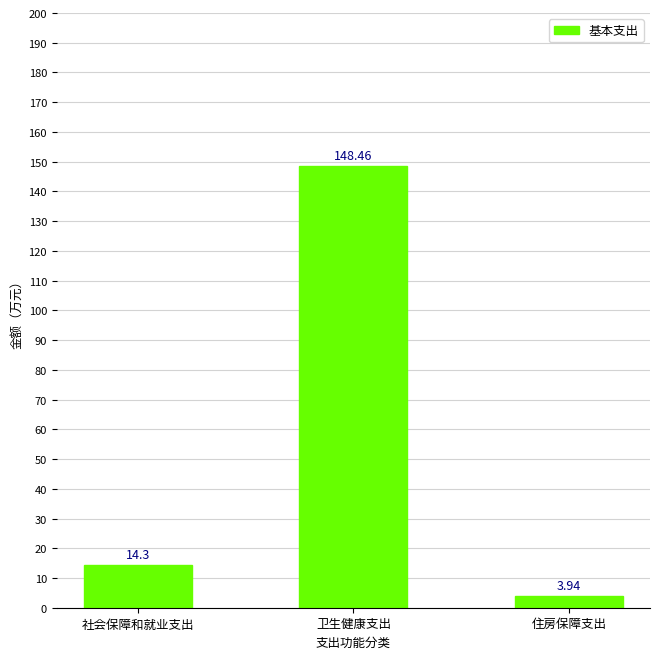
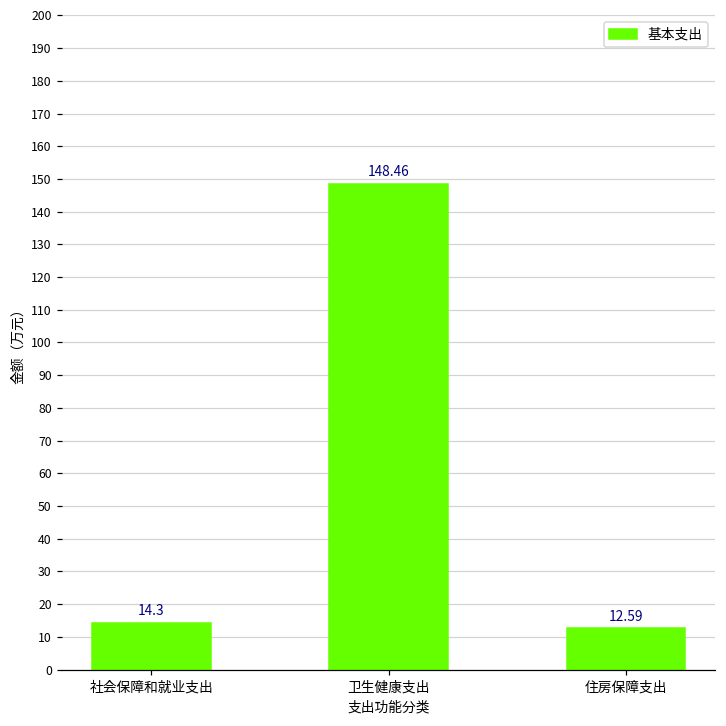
住房保障支出: 3.94 -> 12.59
